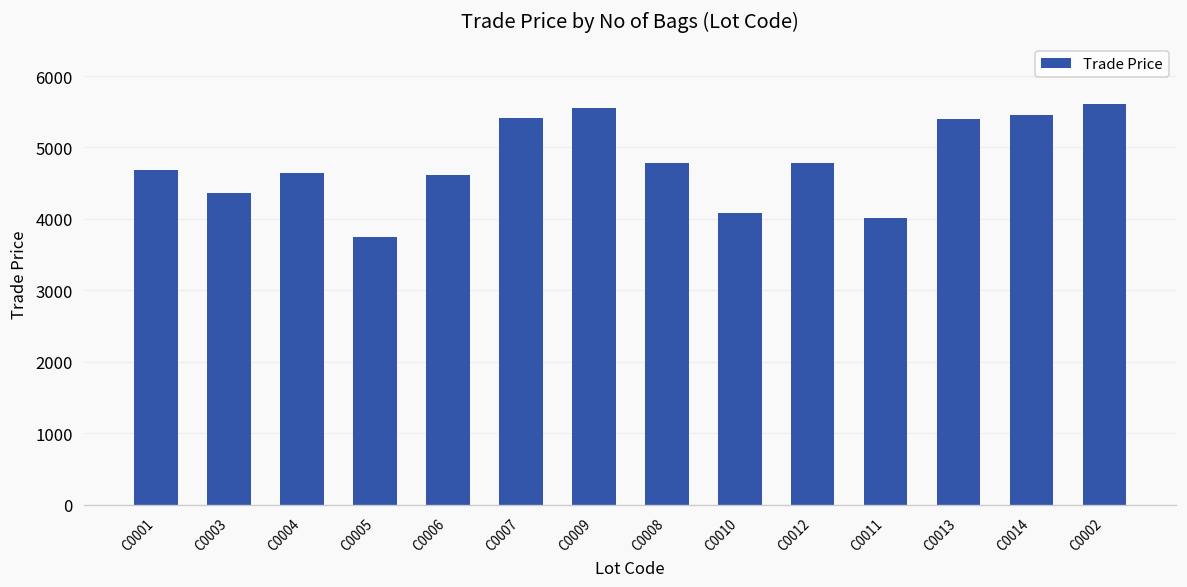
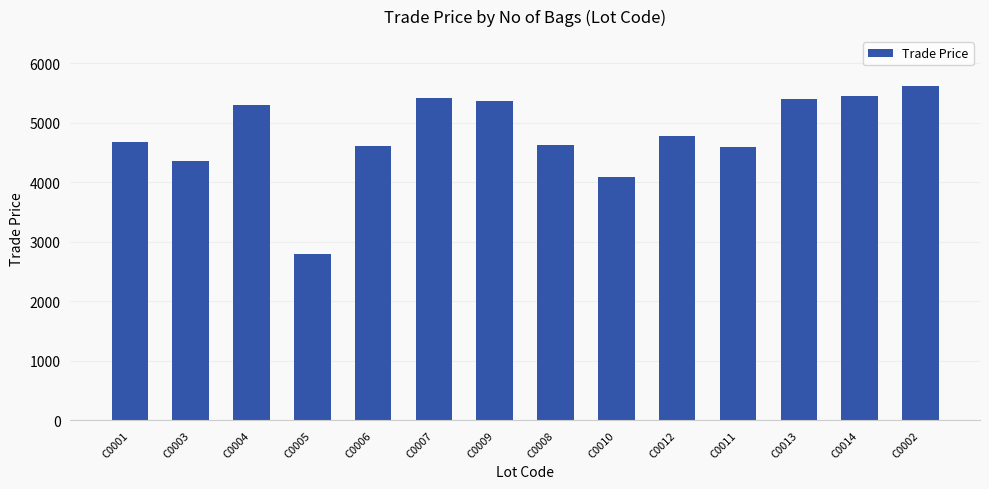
C0004: 4600 -> 5300
C0005: 3800 -> 2800
C0009: 5500 -> 5400
C0008: 4800 -> 4600
C0011: 4000 -> 4600
